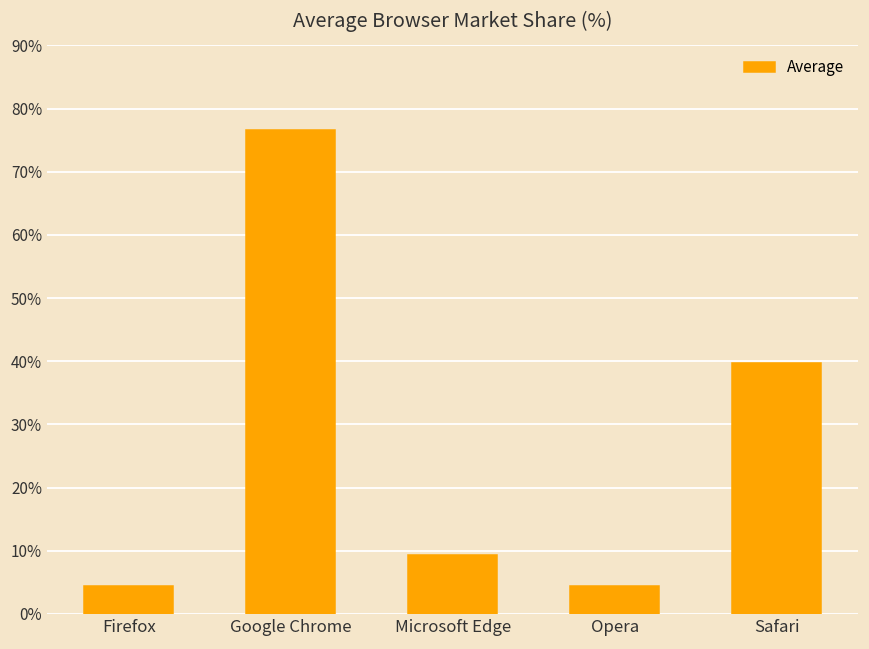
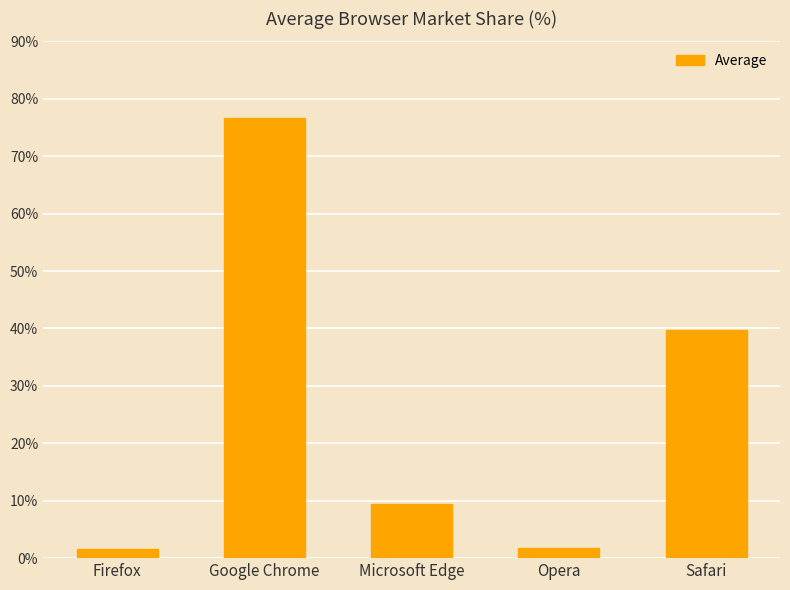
Firefox: 4% -> 2%
Opera: 4% -> 2%
